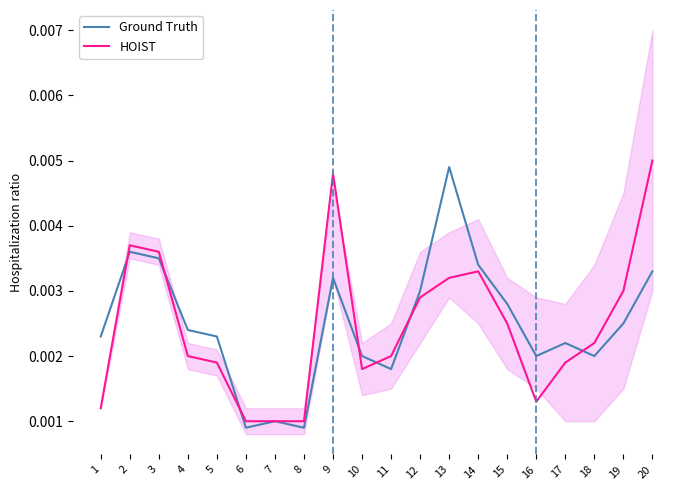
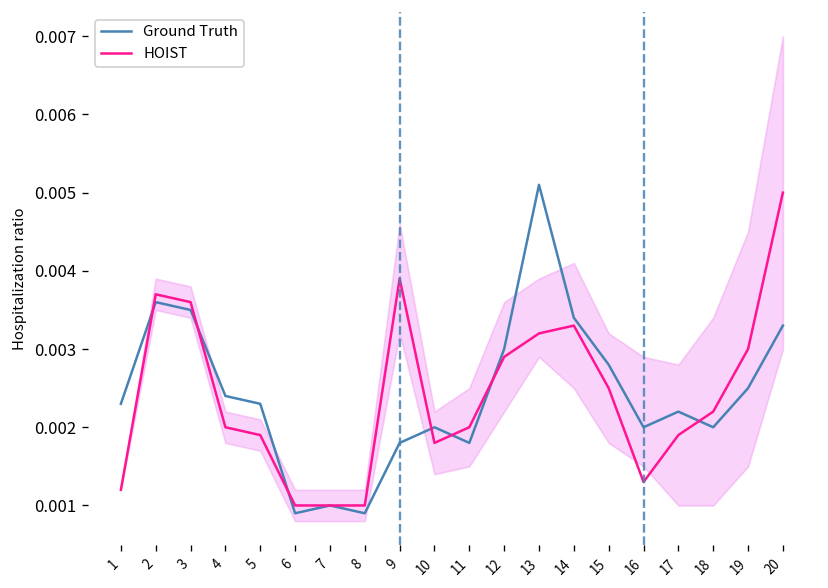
Ground Truth, 9: 0.0032 -> 0.0018
HOIST, 9: 0.0048 -> 0.0039
Ground Truth, 13: 0.0049 -> 0.0051
